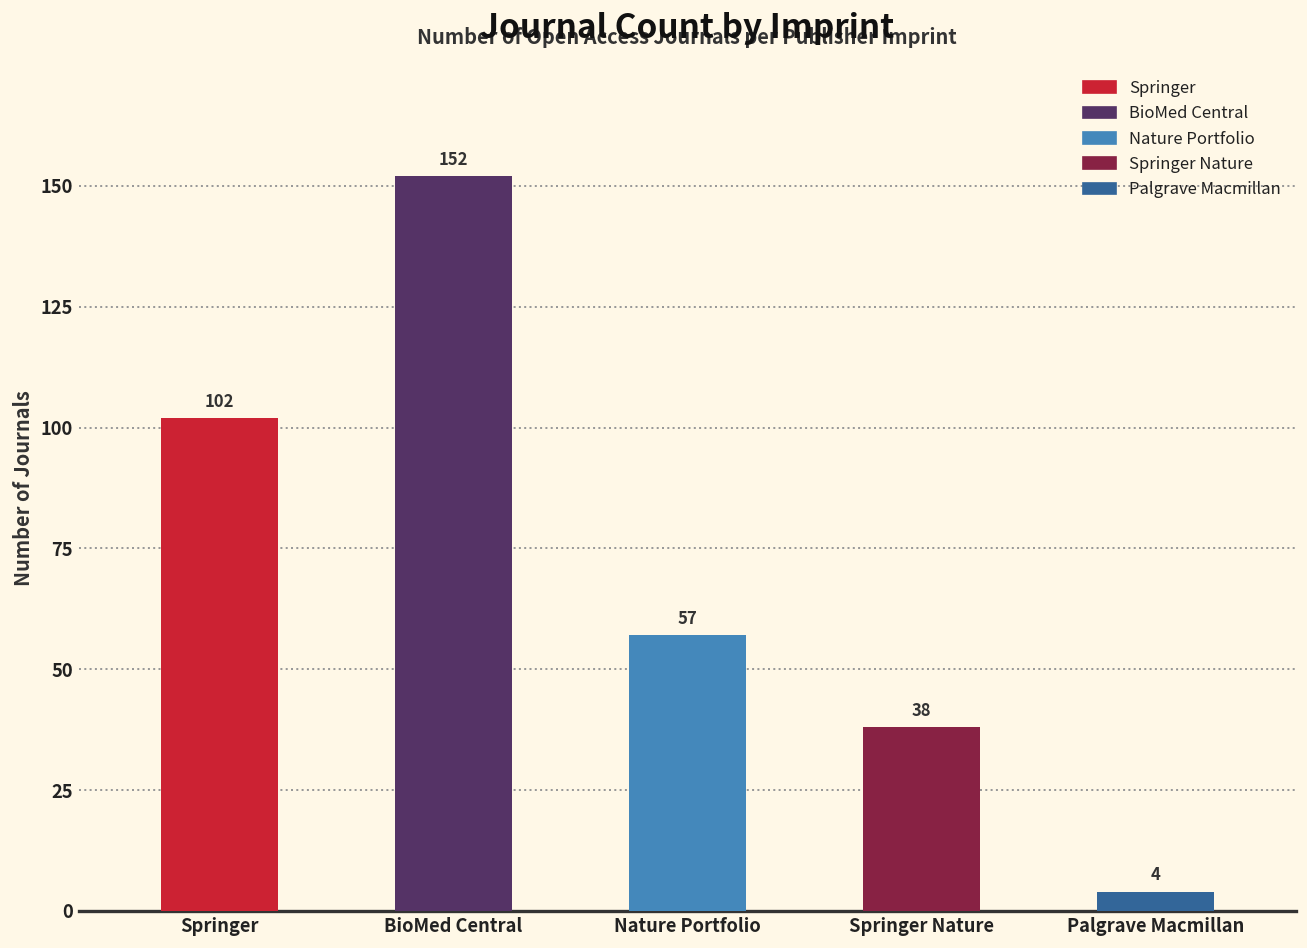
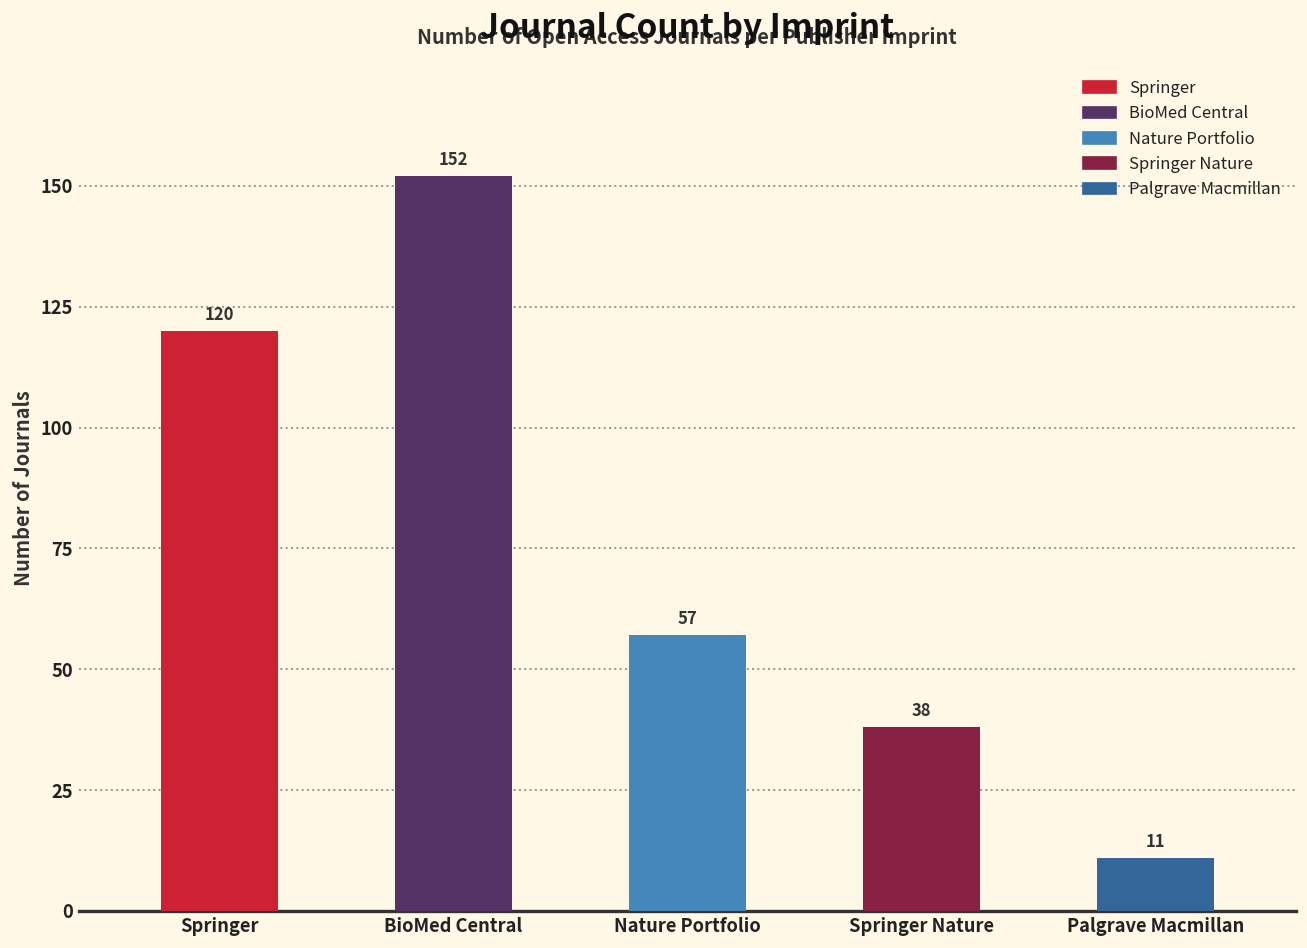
Springer: 102 -> 120
Palgrave Macmillan: 4 -> 11
